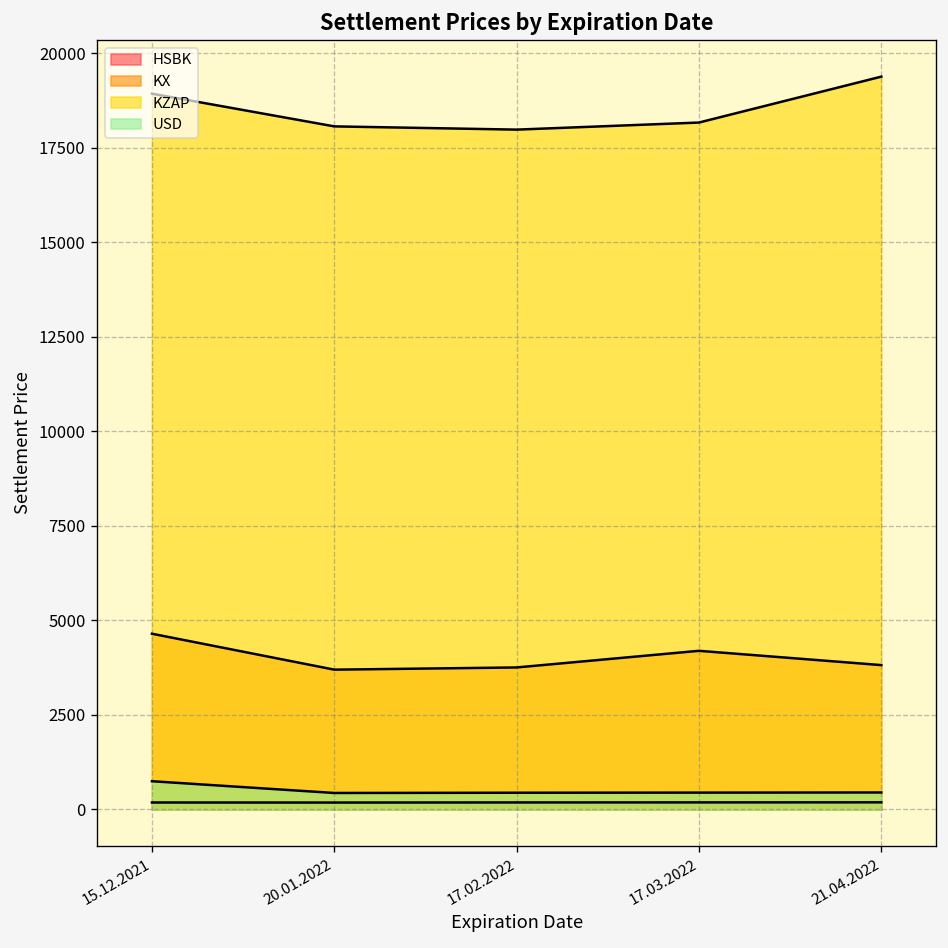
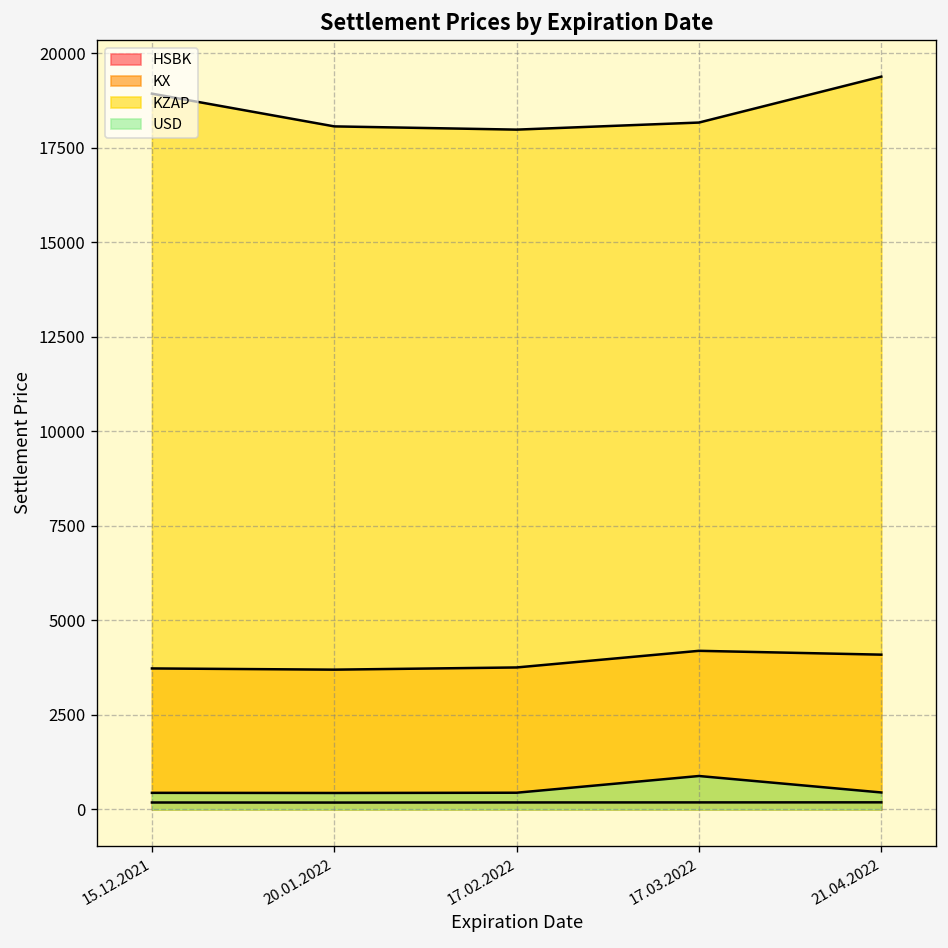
KX, 15.12.2021: 4600 -> 3700
USD, 15.12.2021: 700 -> 400
USD, 17.03.2022: 400 -> 900
KX, 21.04.2022: 3800 -> 4100
